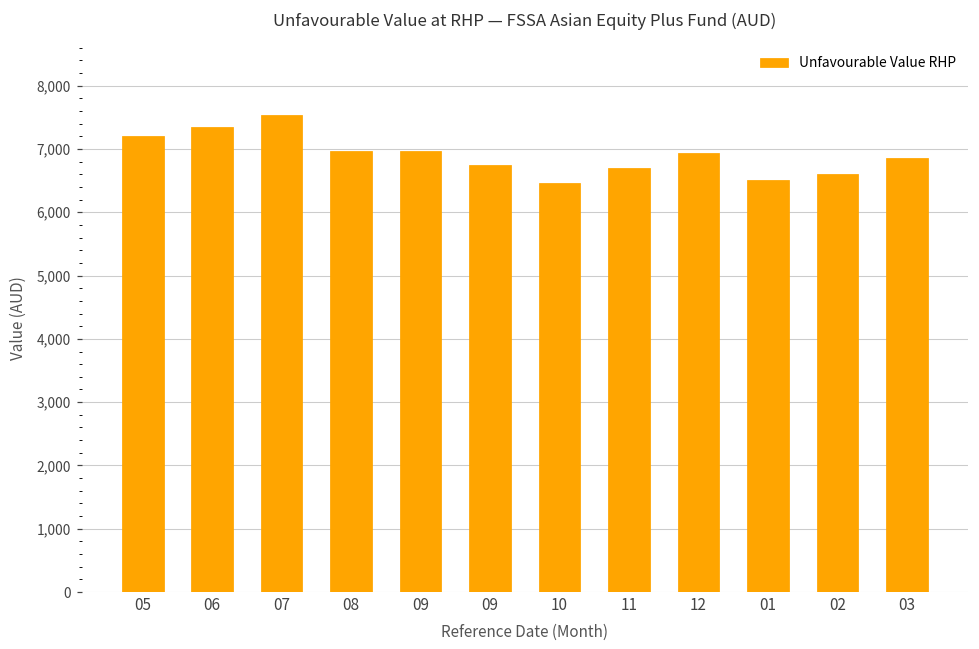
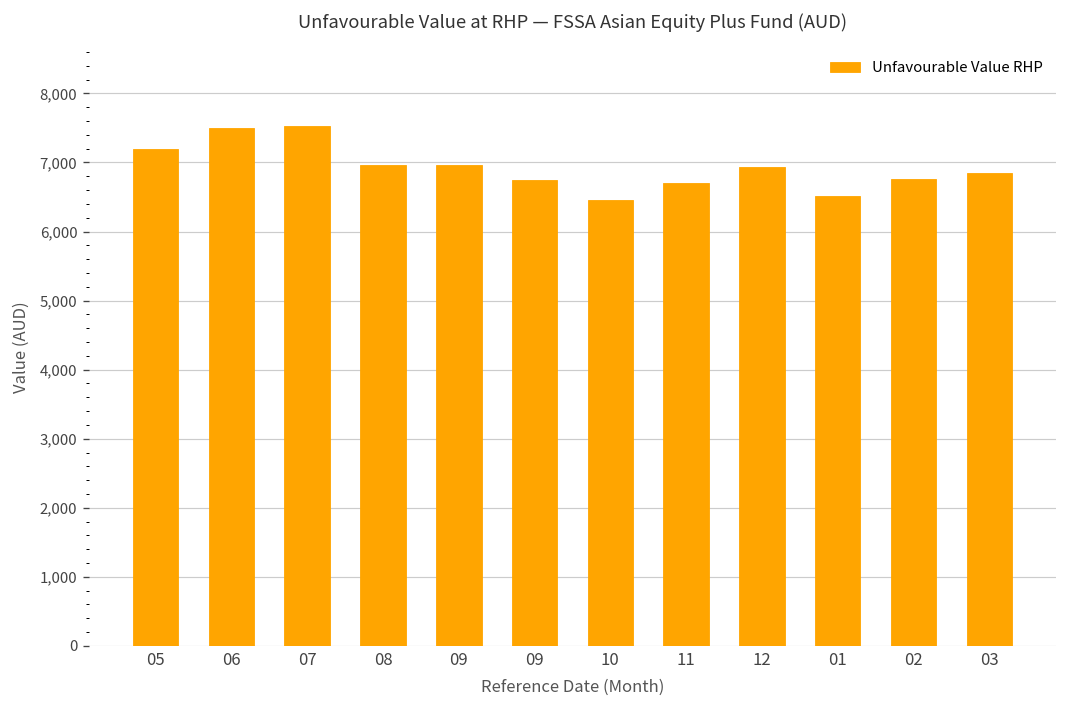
06: 7,400 -> 7,500
02: 6,600 -> 6,800
